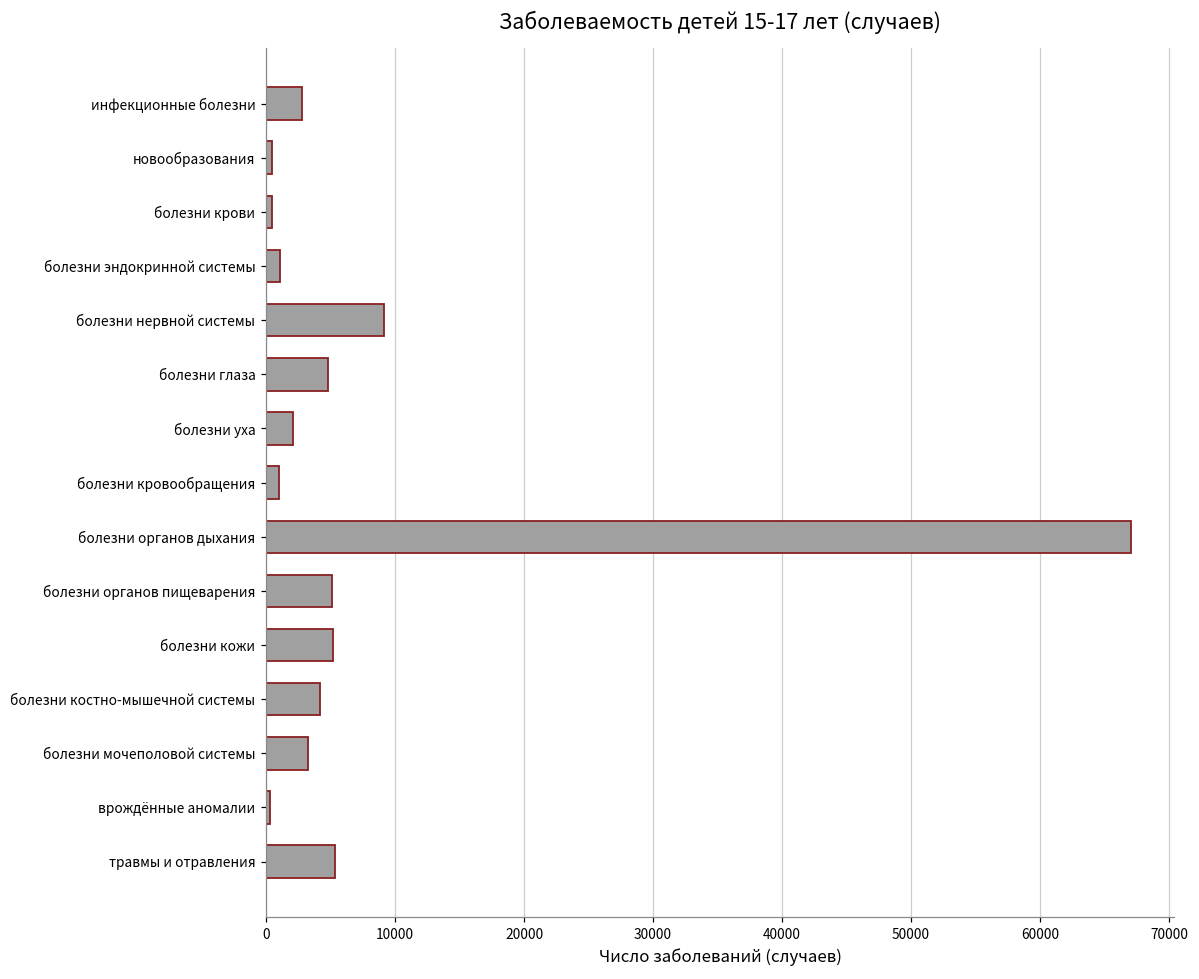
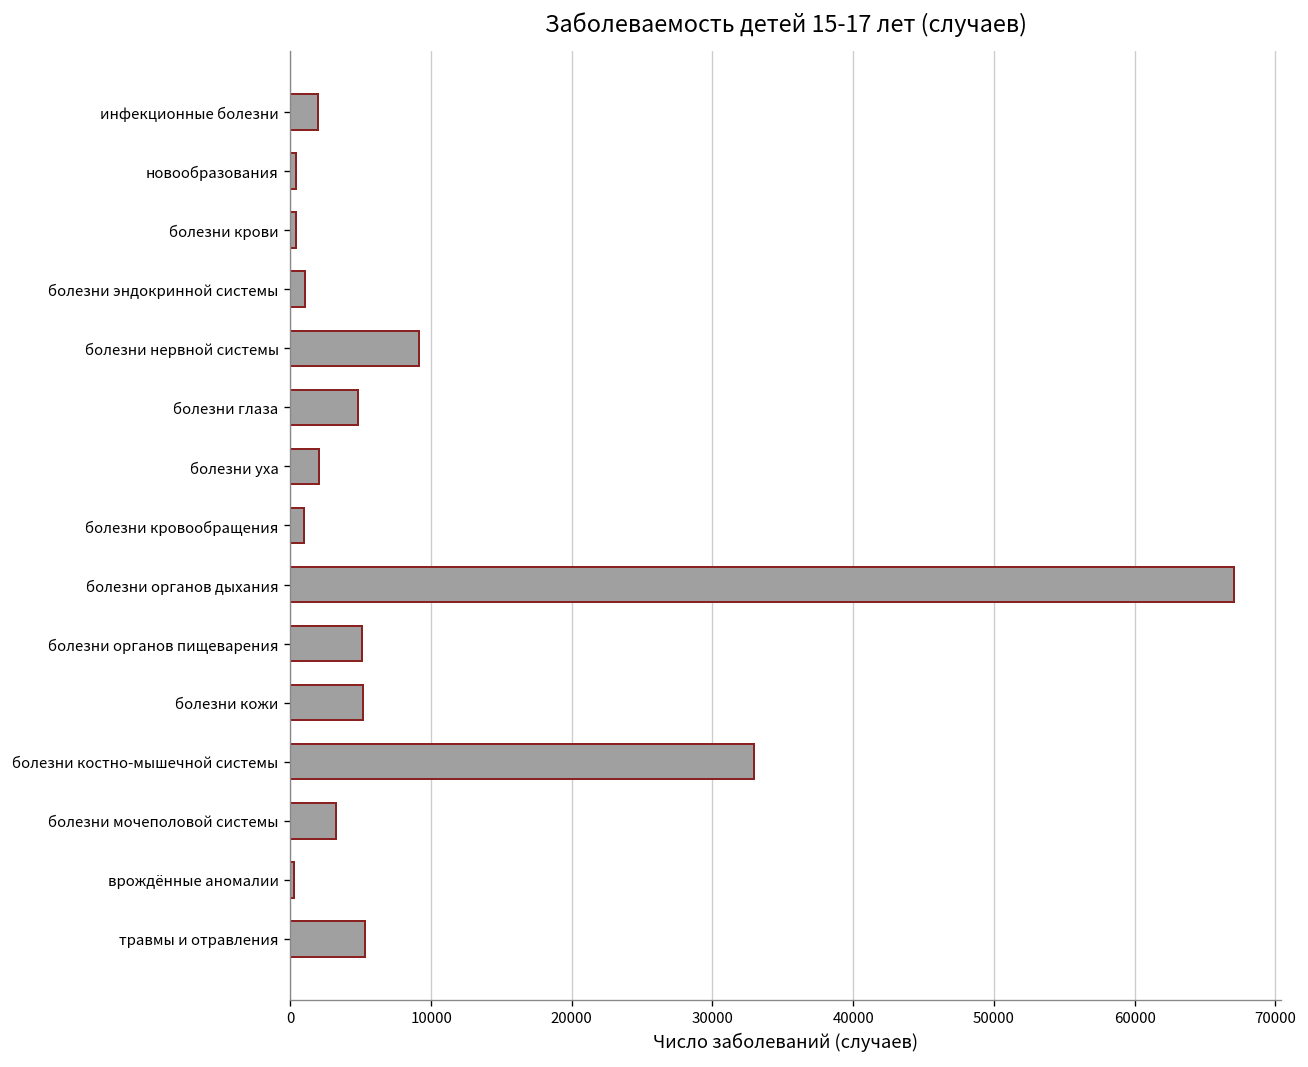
инфекционные болезни: 2800 -> 2000
болезни костно-мышечной системы: 4200 -> 33000
